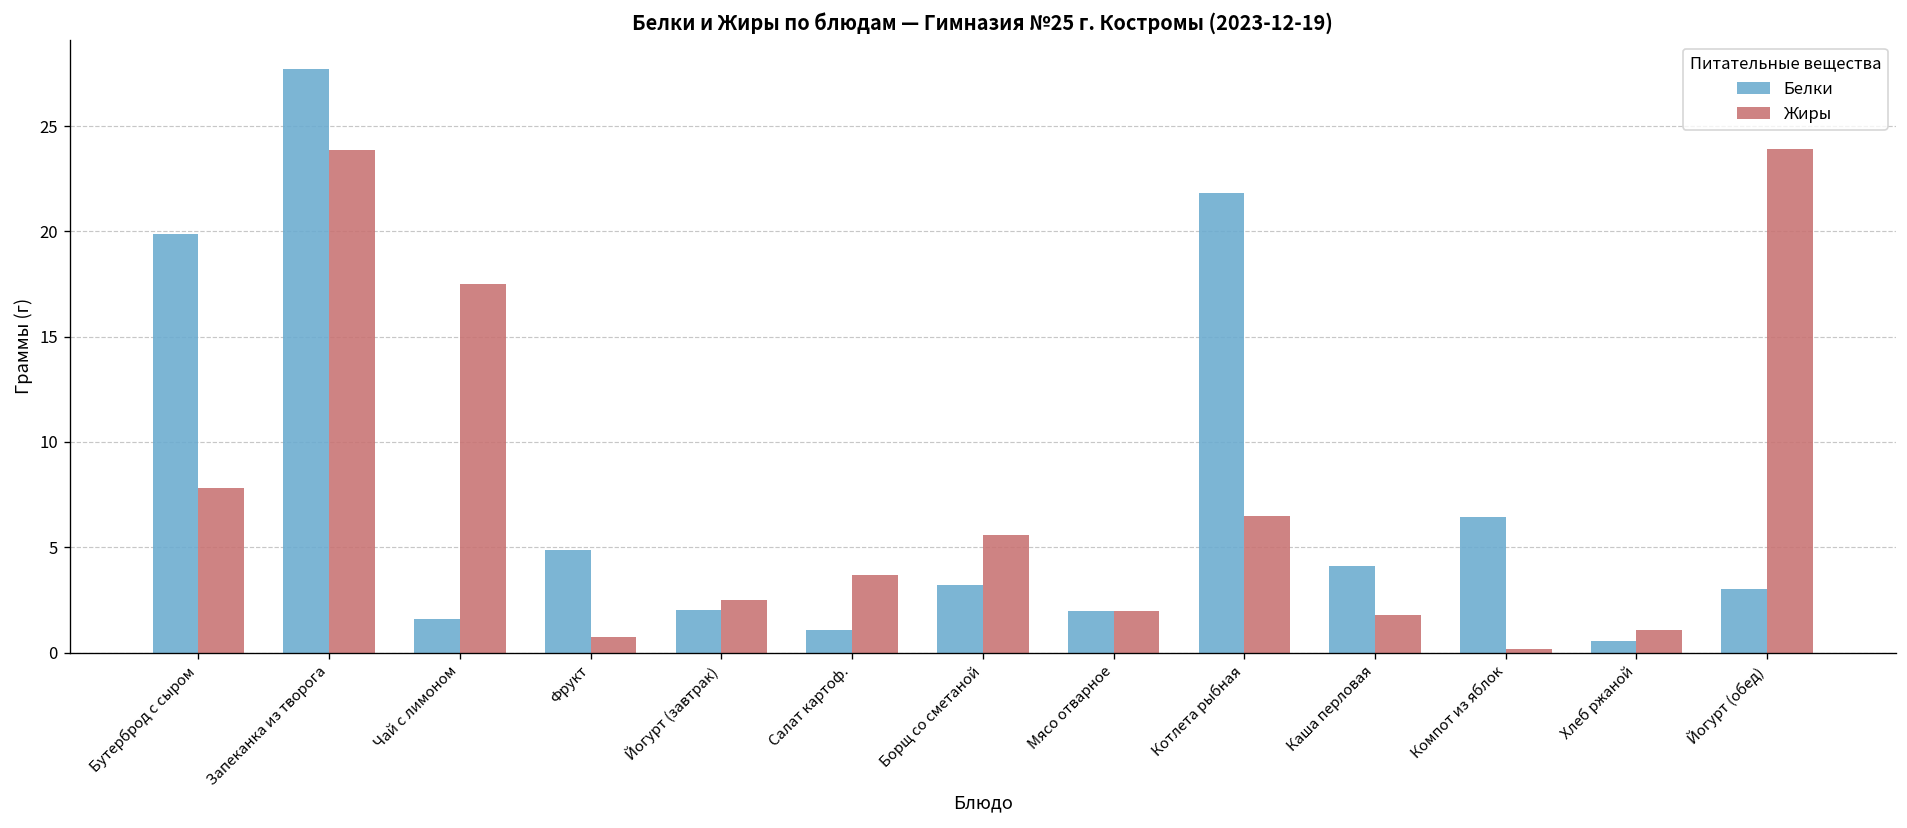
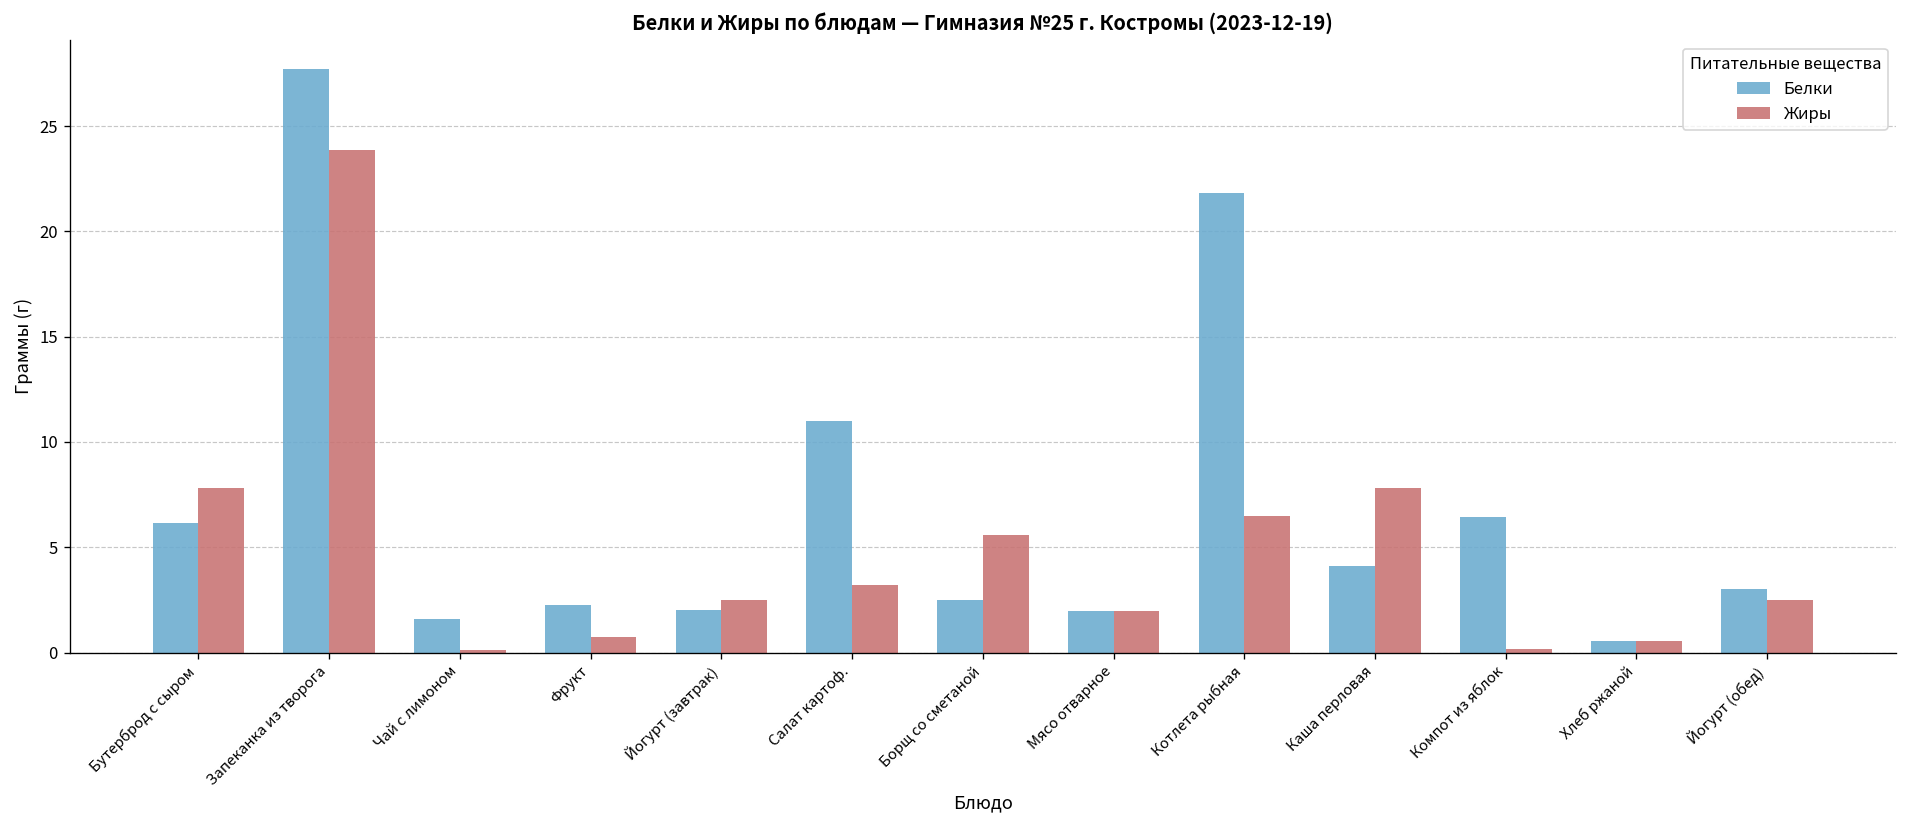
Белки, Бутерброд с сыром: 19.9 -> 6.2
Жиры, Чай с лимоном: 17.5 -> 0.1
Белки, Фрукт: 4.9 -> 2.3
Белки, Салат картоф.: 1.1 -> 11.0
Жиры, Салат картоф.: 3.7 -> 3.2
Белки, Борщ со сметаной: 3.2 -> 2.5
Жиры, Каша перловая: 1.8 -> 7.8
Жиры, Хлеб ржаной: 1.1 -> 0.5
Жиры, Йогурт (обед): 23.9 -> 2.5
